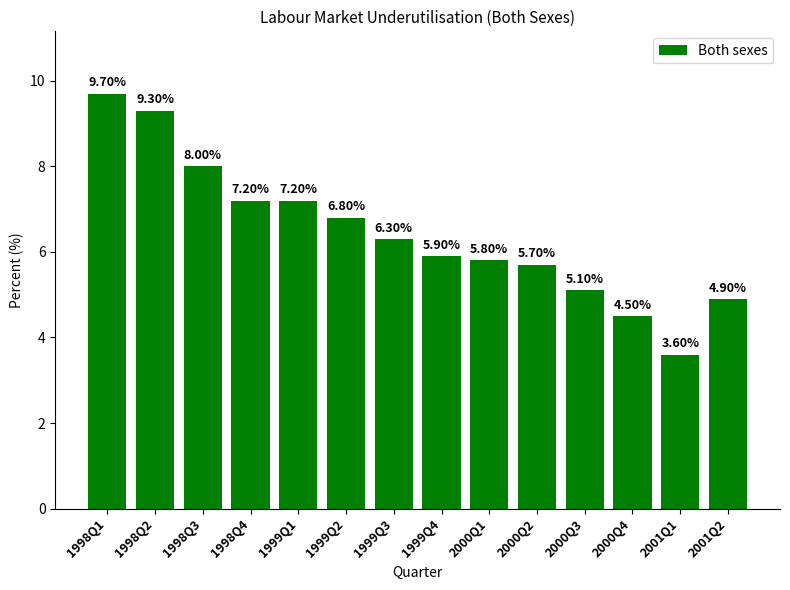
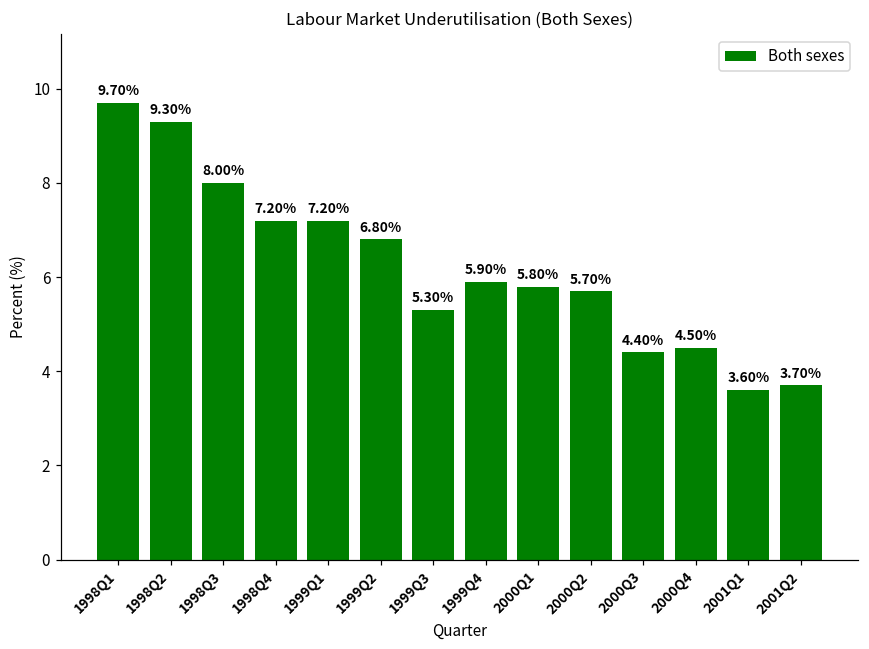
1999Q3: 6.30% -> 5.30%
2000Q3: 5.10% -> 4.40%
2001Q2: 4.90% -> 3.70%
